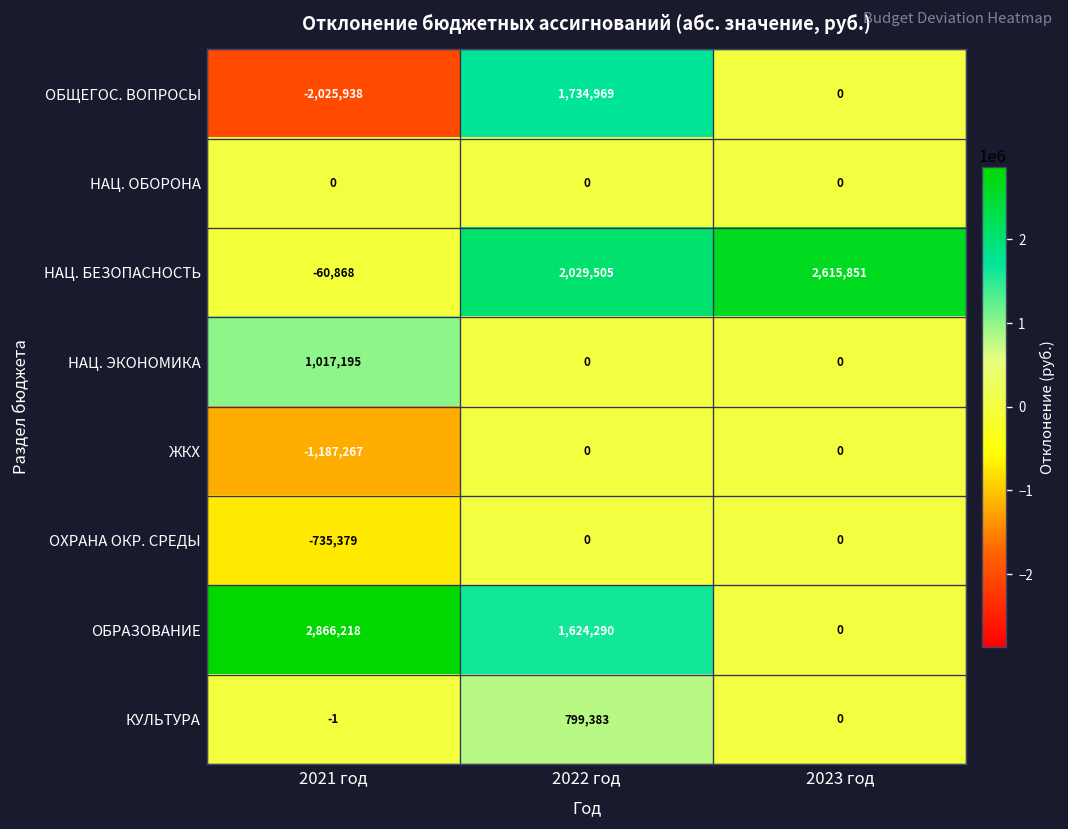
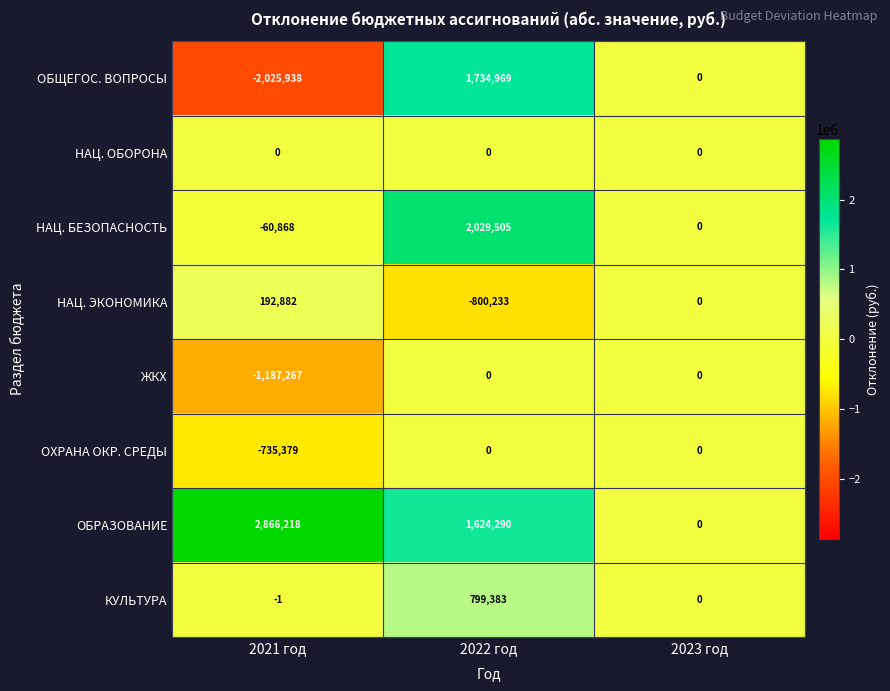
НАЦ. БЕЗОПАСНОСТЬ, 2023 год: 2,615,851 -> 0
НАЦ. ЭКОНОМИКА, 2021 год: 1,017,195 -> 192,882
НАЦ. ЭКОНОМИКА, 2022 год: 0 -> -800,233
